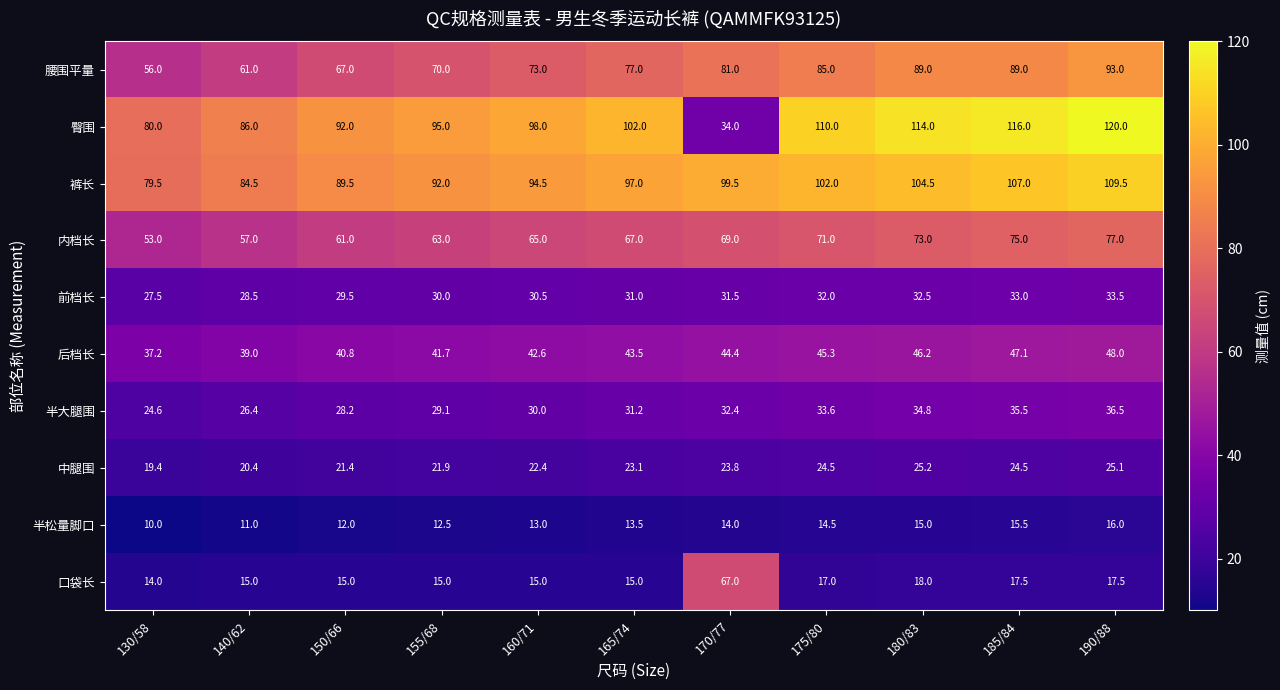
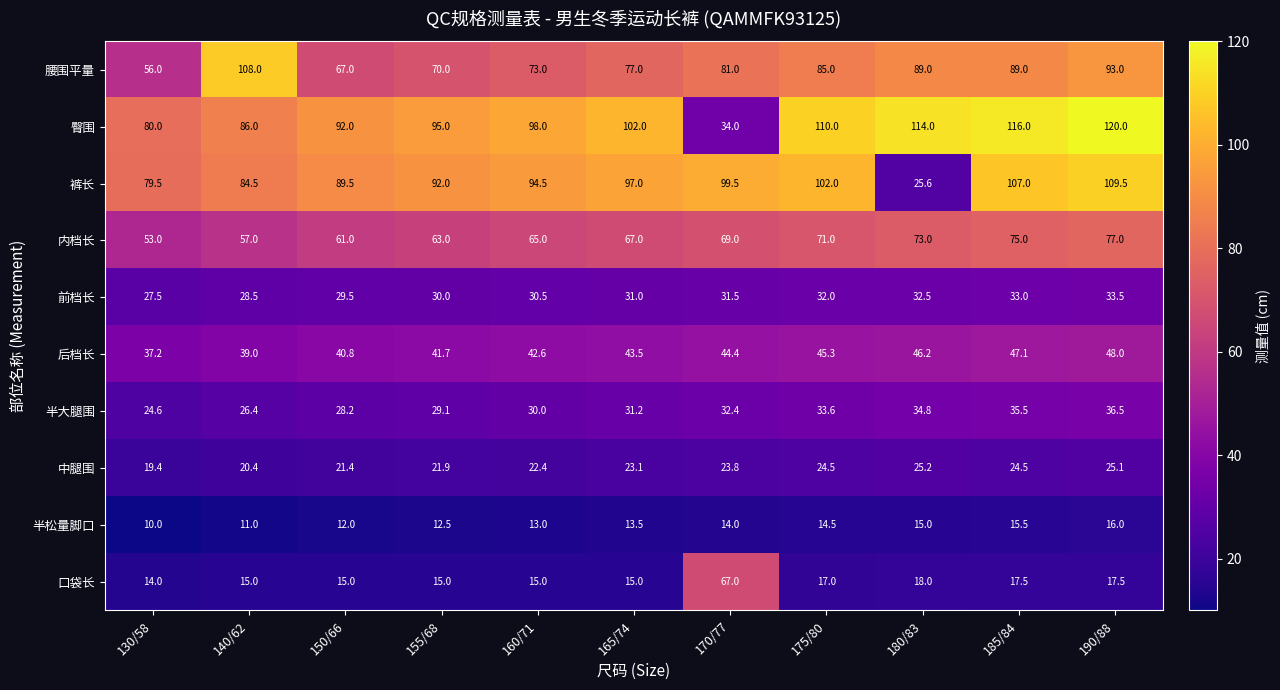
腰围平量, 140/62: 61.0 -> 108.0
裤长, 180/83: 104.5 -> 25.6
